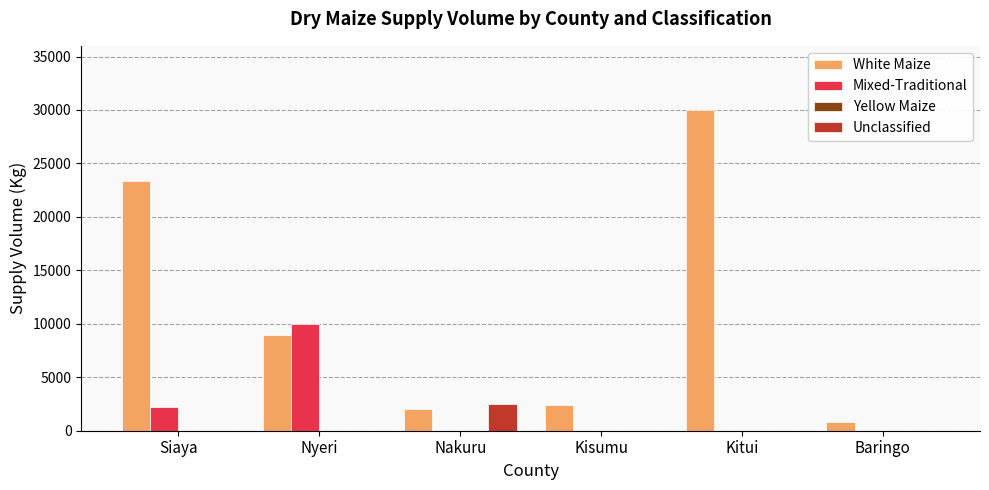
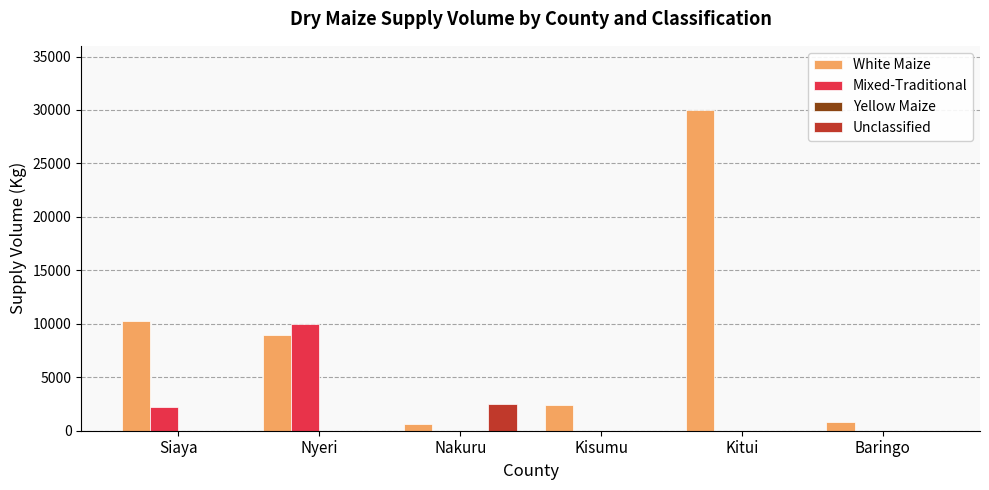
White Maize, Siaya: 23400 -> 10200
White Maize, Nakuru: 2100 -> 600
